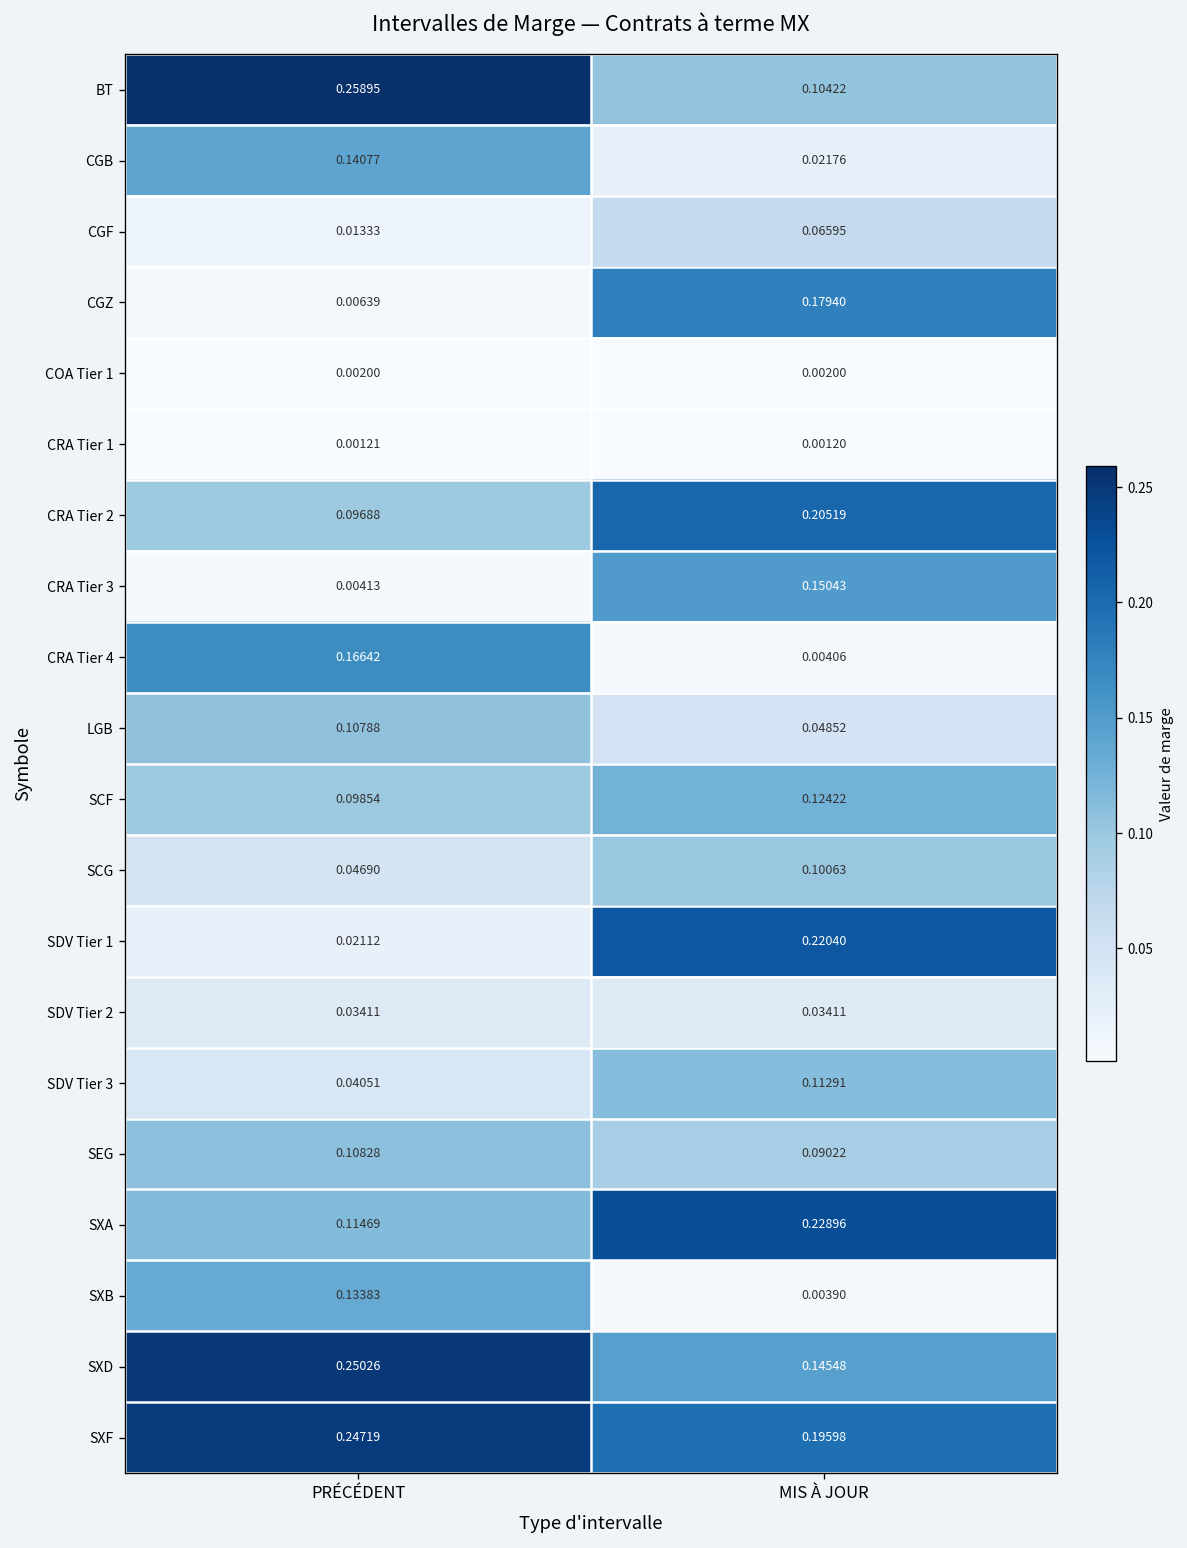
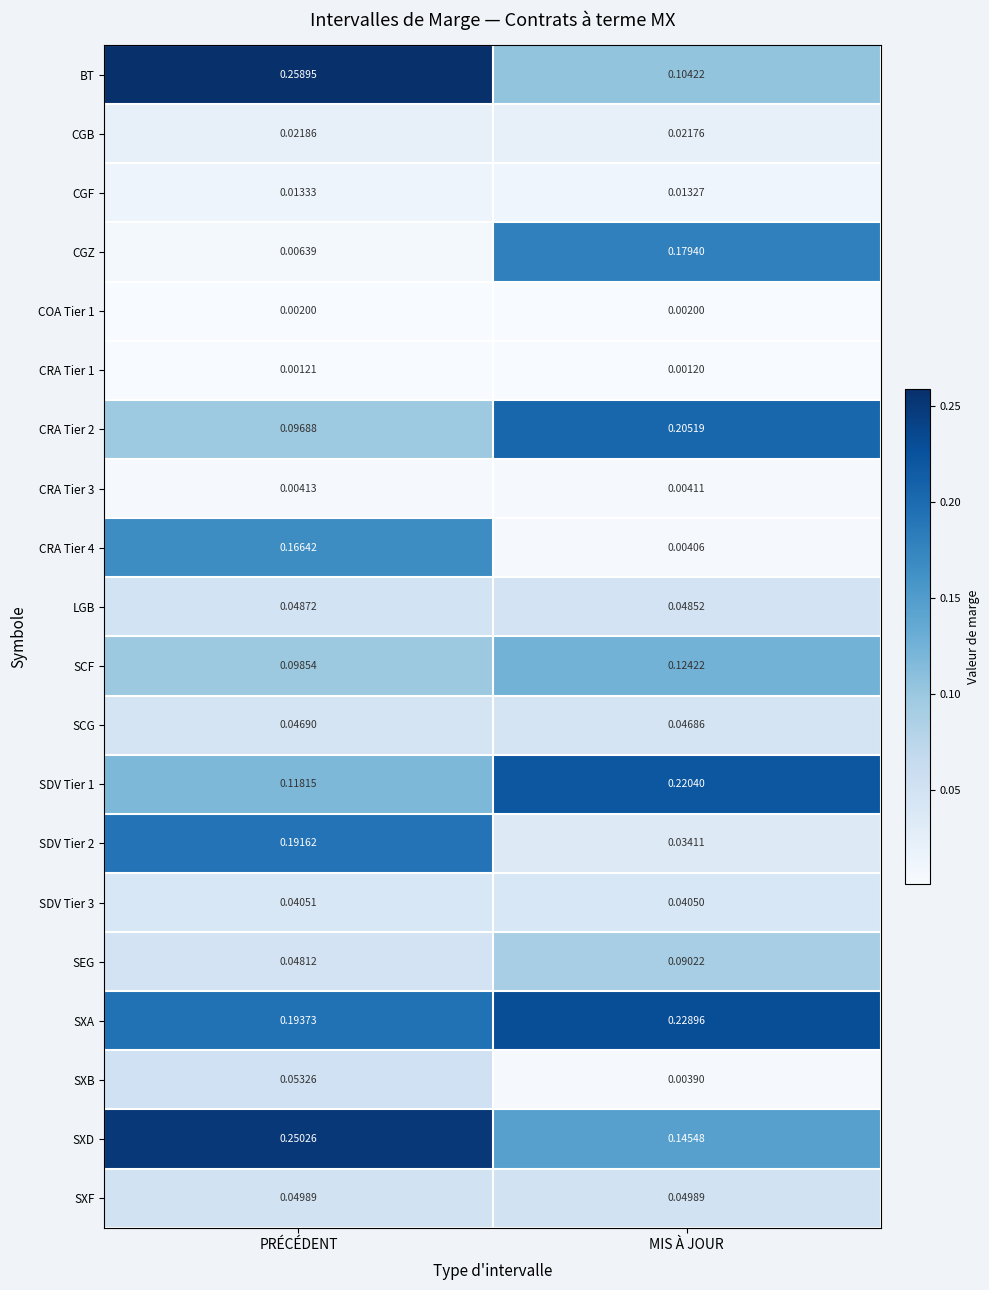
CGB, PRÉCÉDENT: 0.14077 -> 0.02186
CGF, MIS À JOUR: 0.06595 -> 0.01327
CRA Tier 3, MIS À JOUR: 0.15043 -> 0.00411
LGB, PRÉCÉDENT: 0.10788 -> 0.04872
SCG, MIS À JOUR: 0.10063 -> 0.04686
SDV Tier 1, PRÉCÉDENT: 0.02112 -> 0.11815
SDV Tier 2, PRÉCÉDENT: 0.03411 -> 0.19162
SDV Tier 3, MIS À JOUR: 0.11291 -> 0.04050
SEG, PRÉCÉDENT: 0.10828 -> 0.04812
SXA, PRÉCÉDENT: 0.11469 -> 0.19373
SXB, PRÉCÉDENT: 0.13383 -> 0.05326
SXF, PRÉCÉDENT: 0.24719 -> 0.04989
SXF, MIS À JOUR: 0.19598 -> 0.04989
